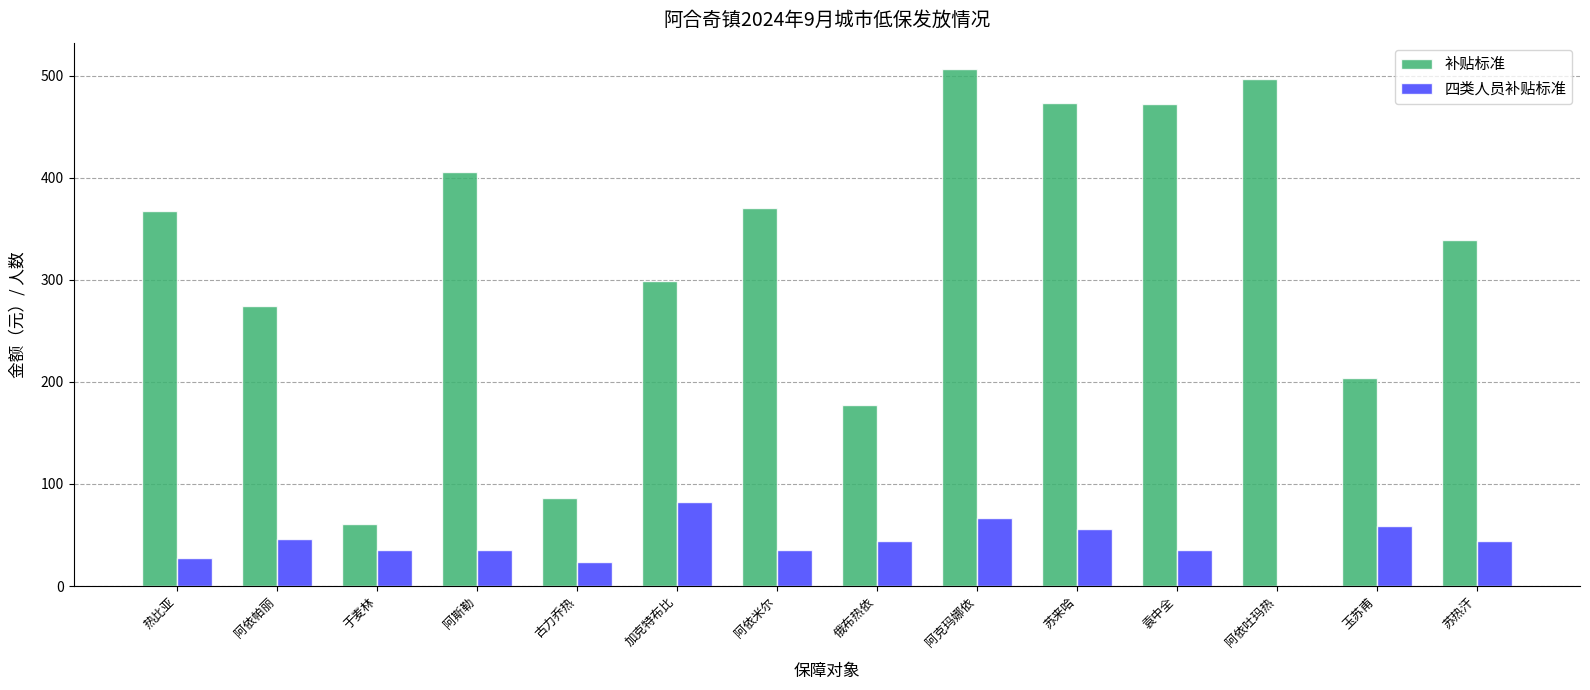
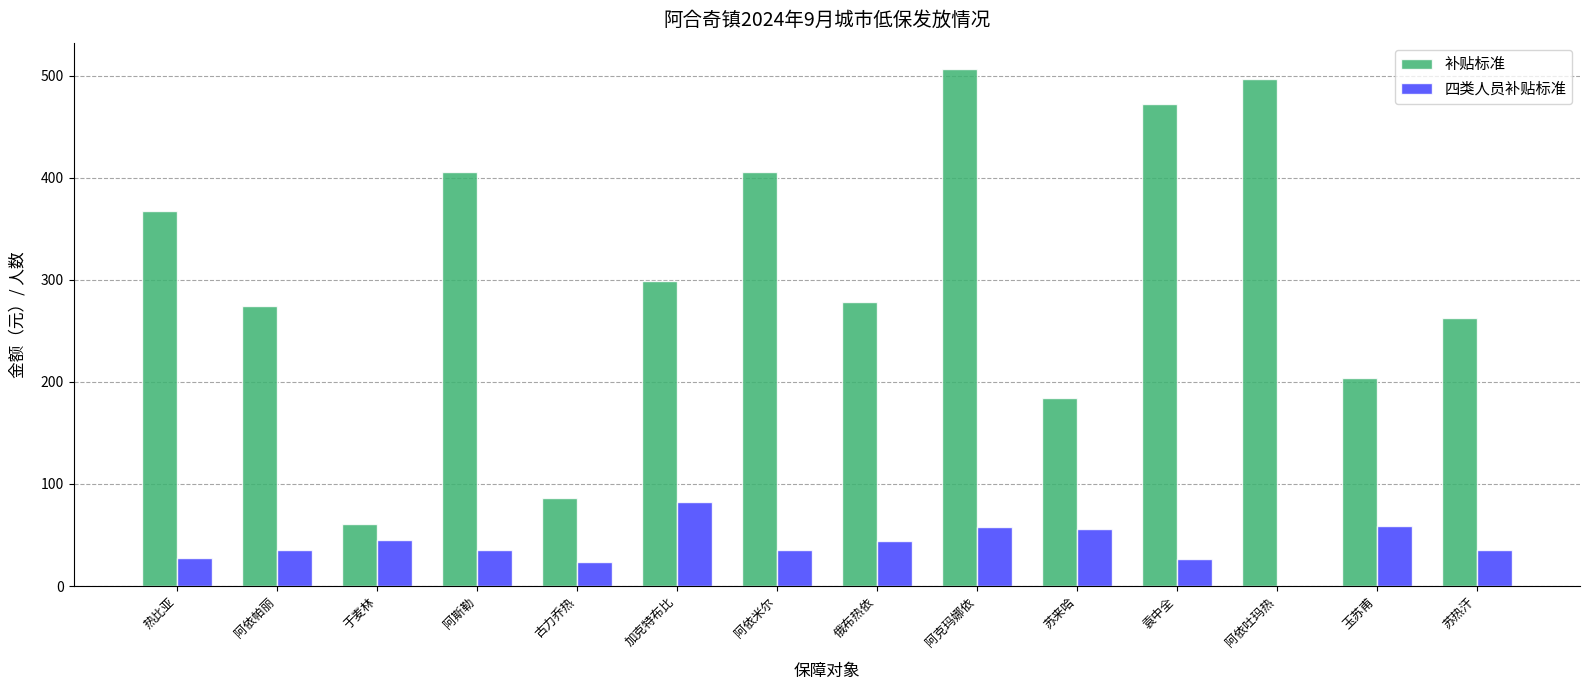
四类人员补贴标准, 阿依帕丽: 46 -> 35
四类人员补贴标准, 于麦林: 35 -> 45
补贴标准, 阿依米尔: 370 -> 406
补贴标准, 俄布热依: 177 -> 278
四类人员补贴标准, 阿克玛娜依: 67 -> 58
补贴标准, 苏来哈: 473 -> 184
四类人员补贴标准, 袁中全: 35 -> 26
补贴标准, 苏热汗: 339 -> 263
四类人员补贴标准, 苏热汗: 44 -> 35
